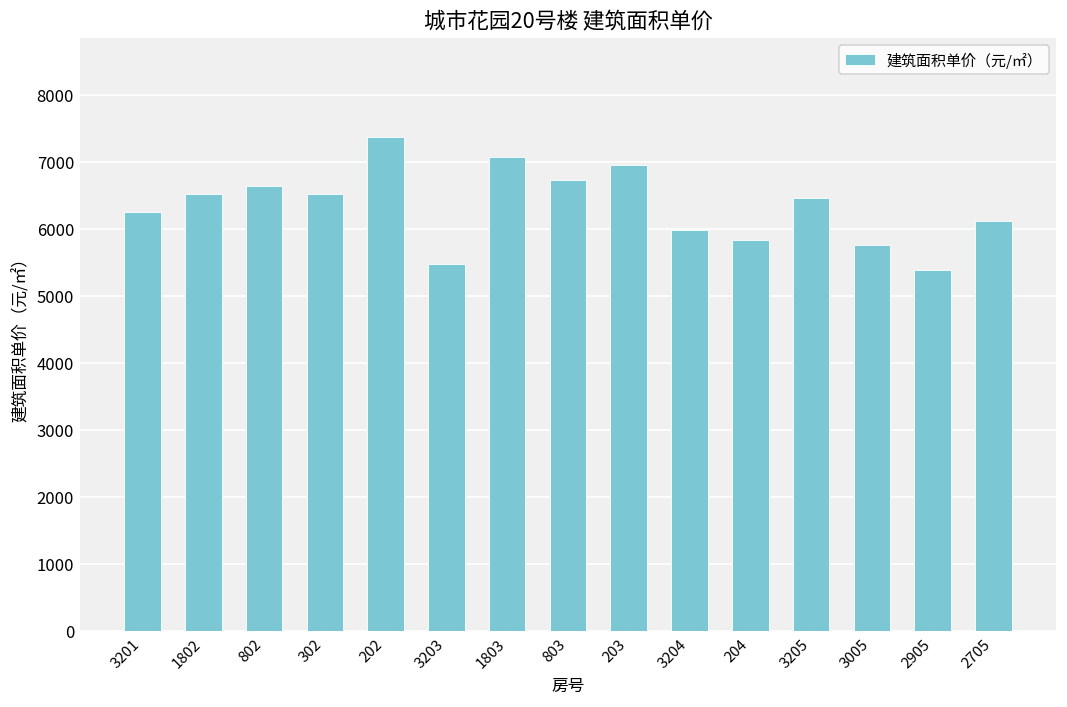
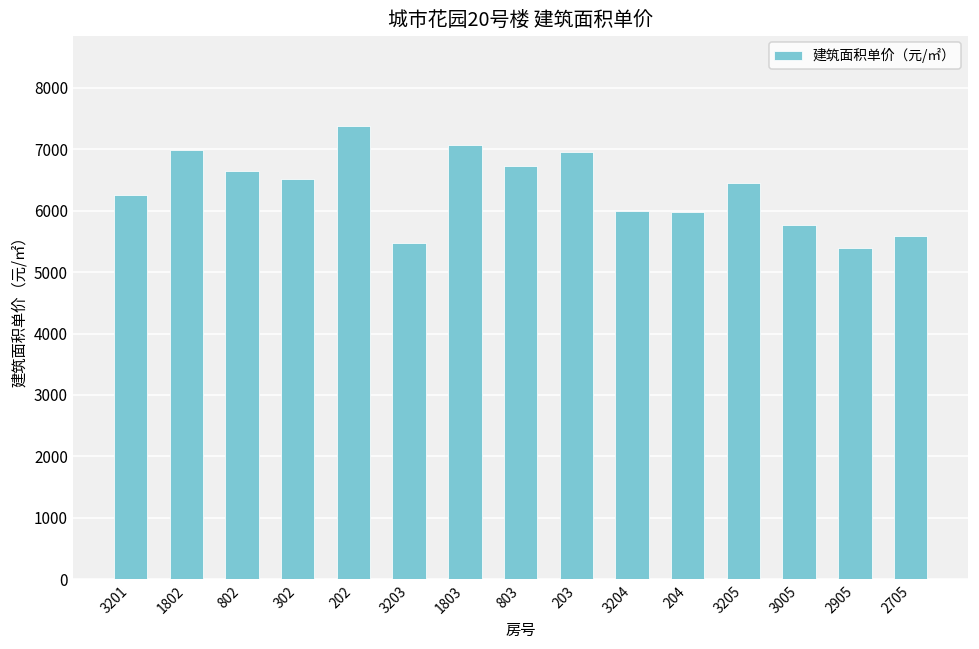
1802: 6500 -> 7000
204: 5800 -> 6000
2705: 6100 -> 5600
